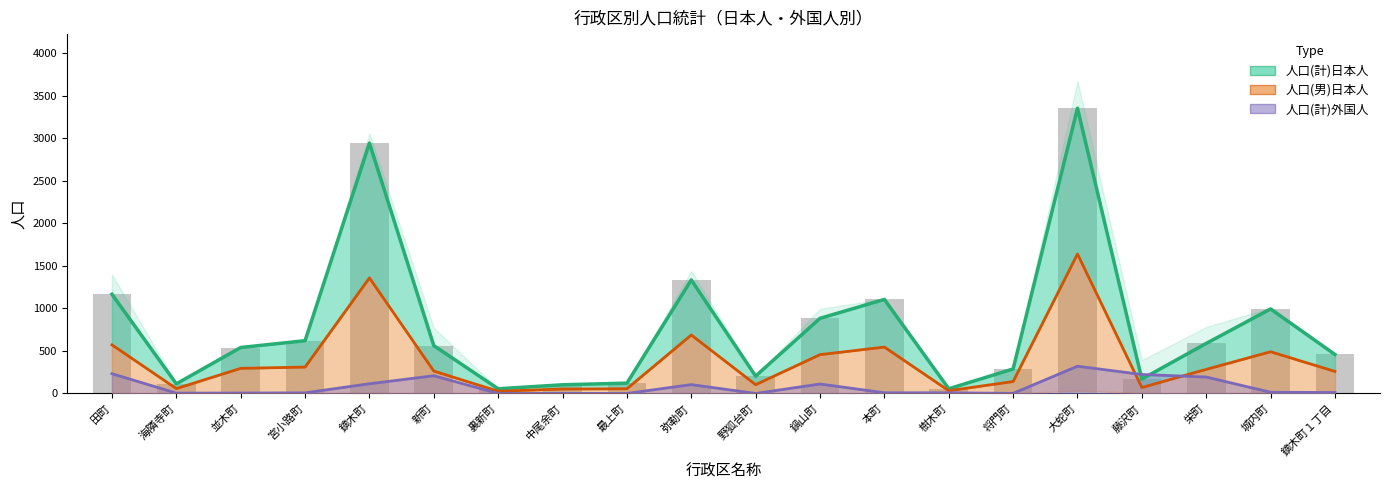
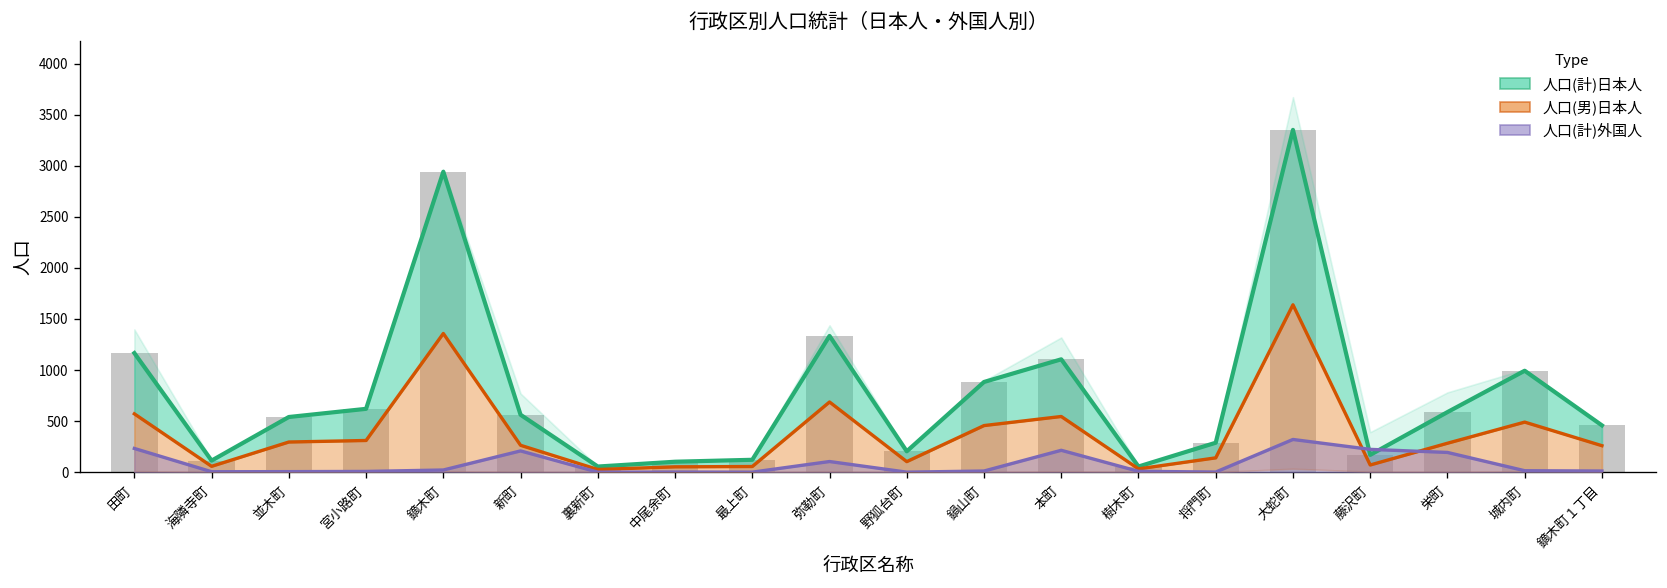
人口(計)外国人, 鏑木町: 100 -> 0
人口(計)外国人, 鍋山町: 100 -> 0
人口(計)外国人, 本町: 0 -> 200
